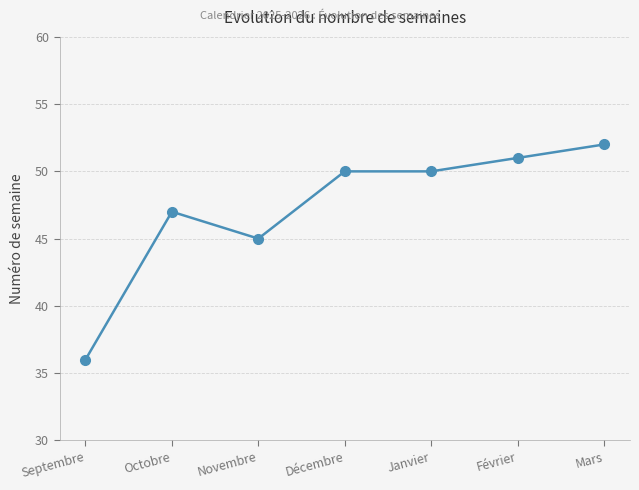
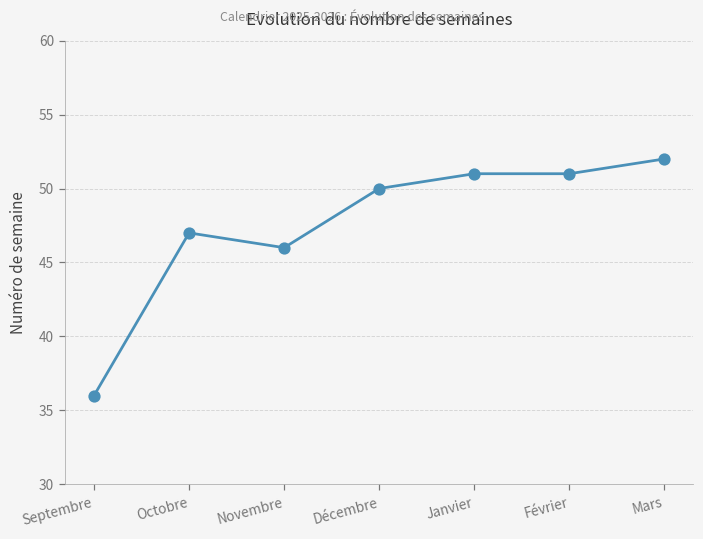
Novembre: 45 -> 46
Janvier: 50 -> 51
